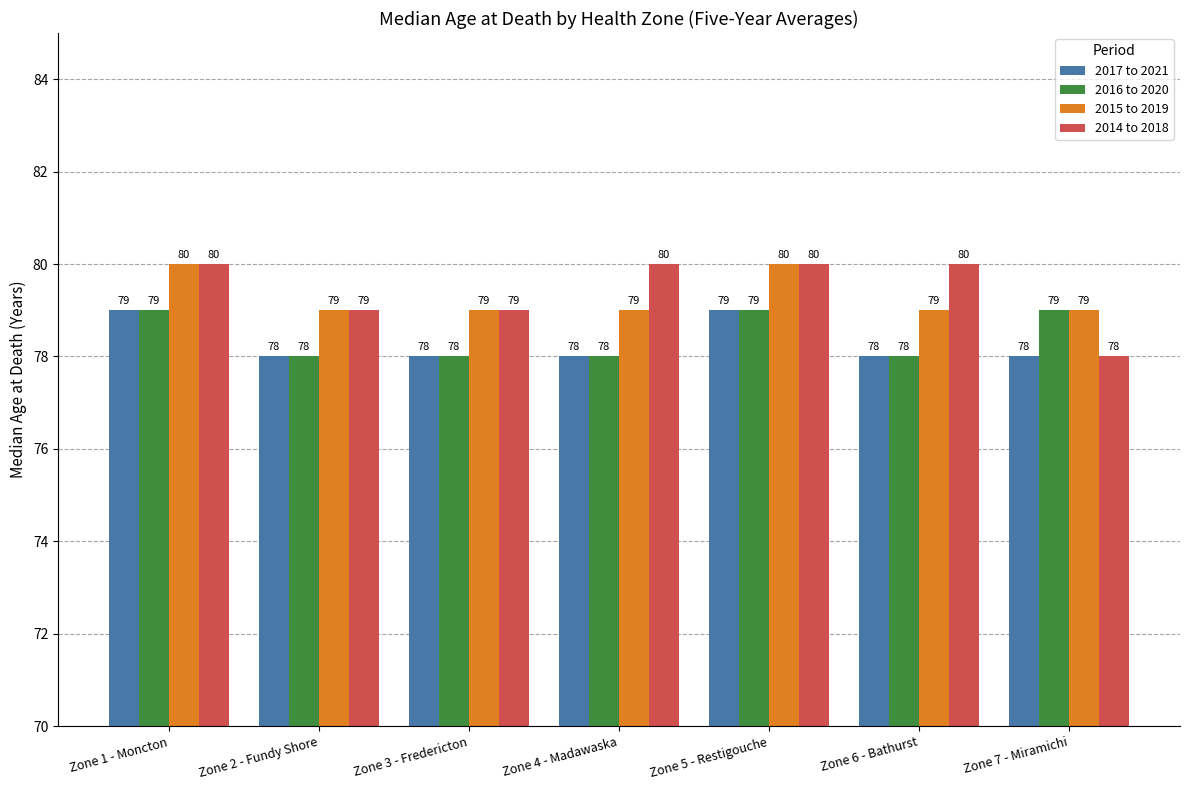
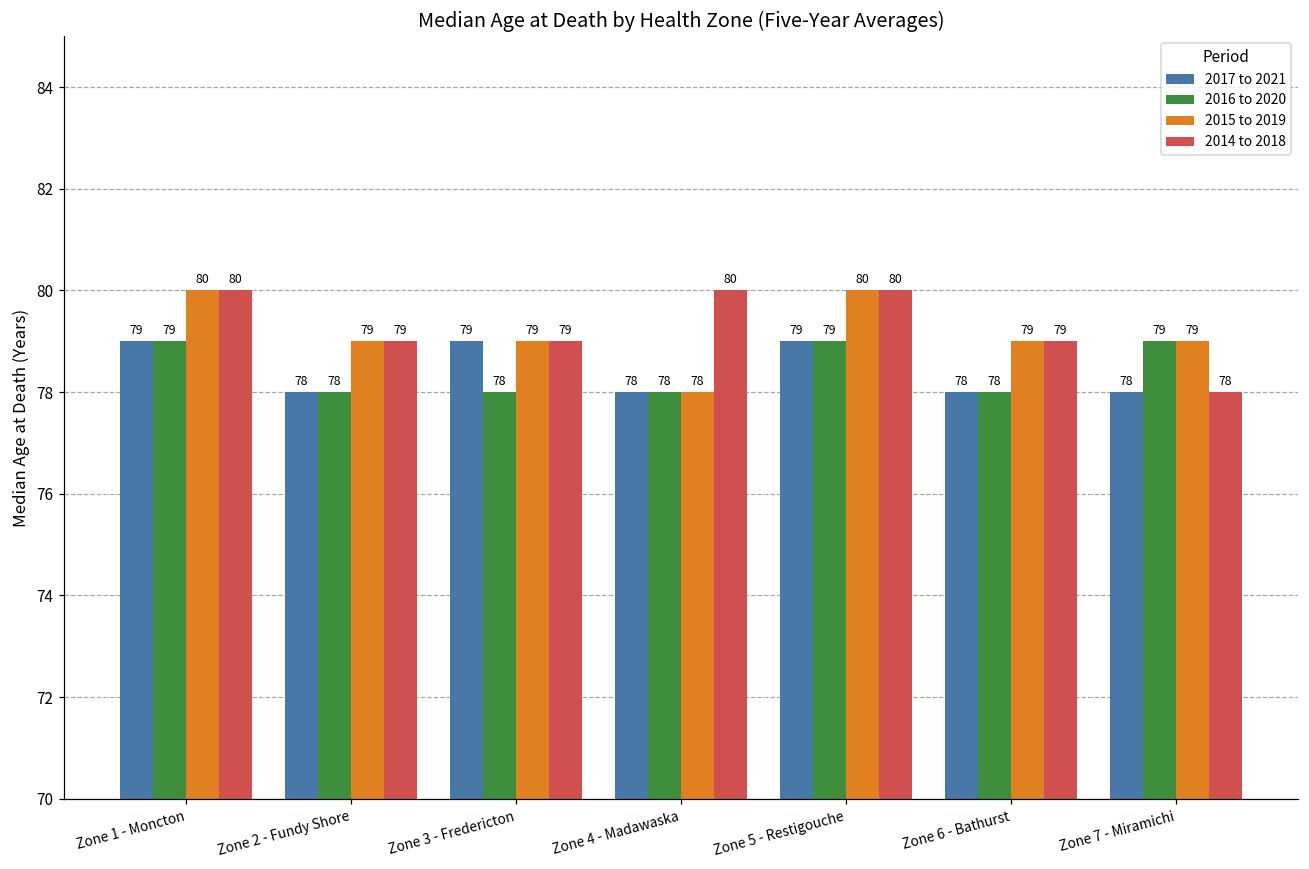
2017 to 2021, Zone 3 - Fredericton: 78 -> 79
2015 to 2019, Zone 4 - Madawaska: 79 -> 78
2014 to 2018, Zone 6 - Bathurst: 80 -> 79
